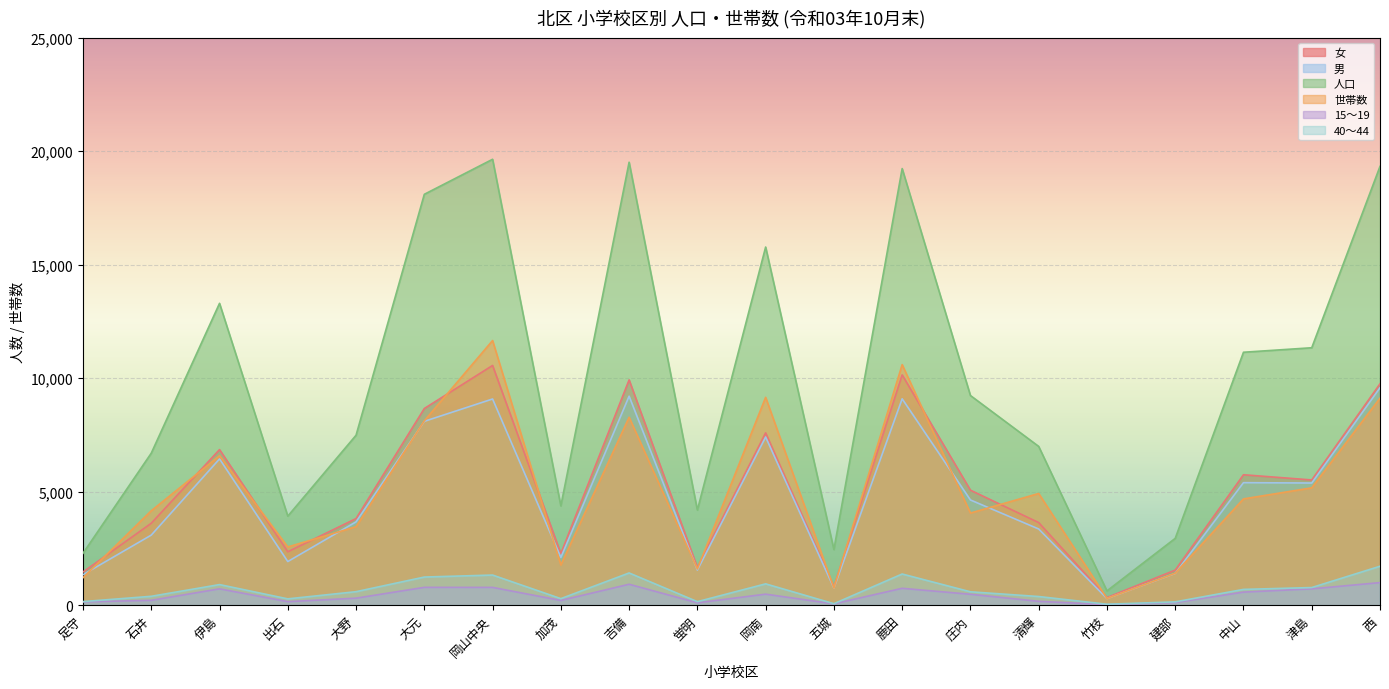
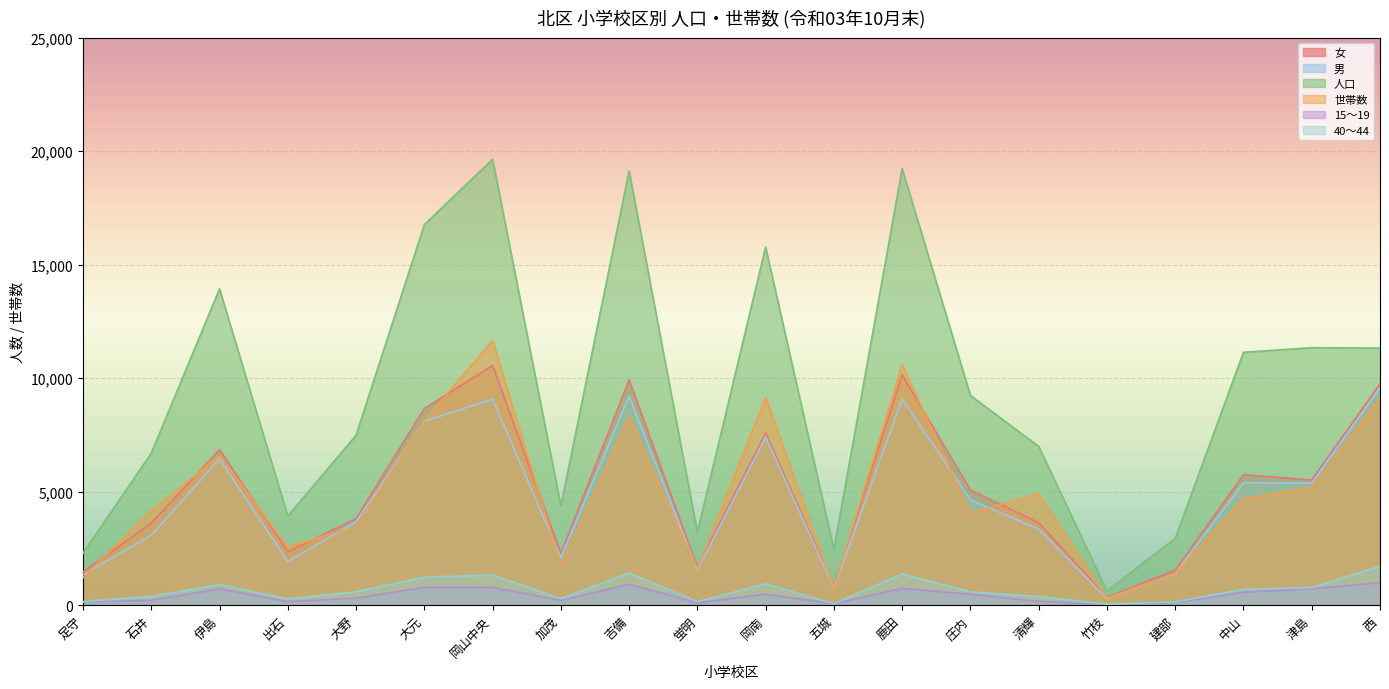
人口, 伊島: 13,300 -> 13,900
人口, 大元: 18,100 -> 16,800
人口, 吉備: 19,500 -> 19,100
人口, 蛍明: 4,200 -> 3,200
人口, 西: 19,300 -> 11,300
